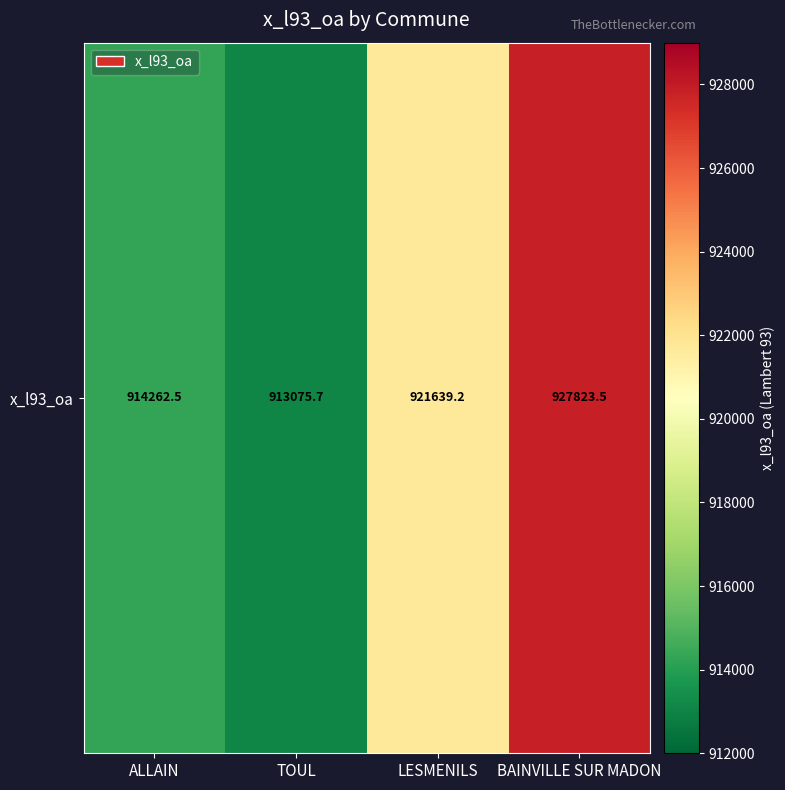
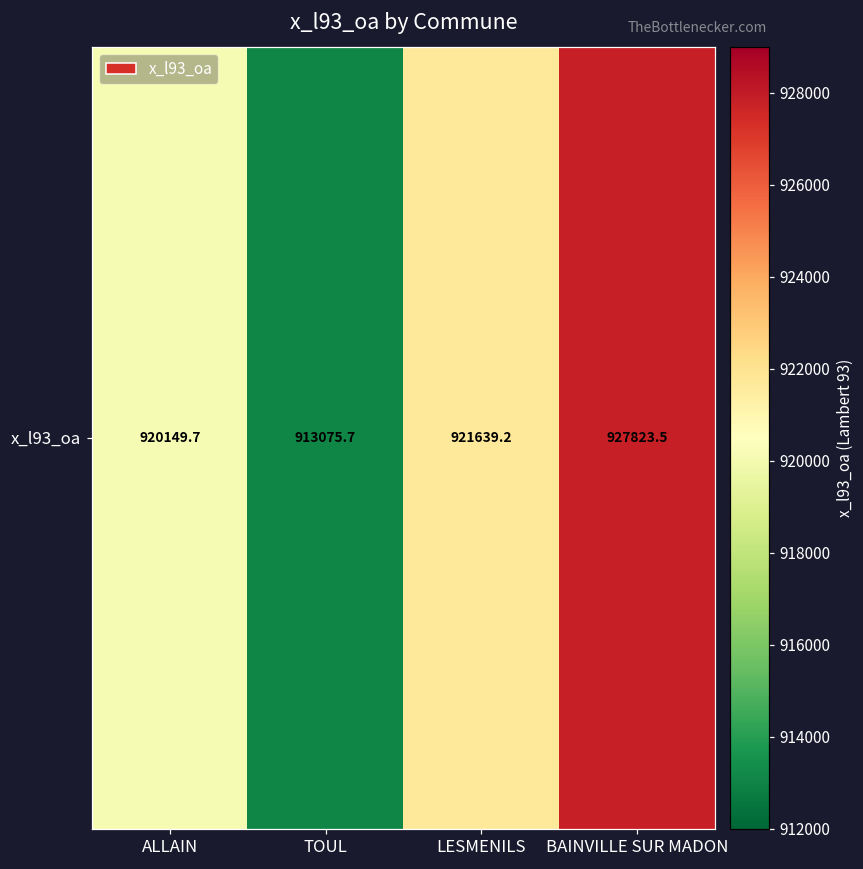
x_l93_oa, ALLAIN: 914262.5 -> 920149.7
